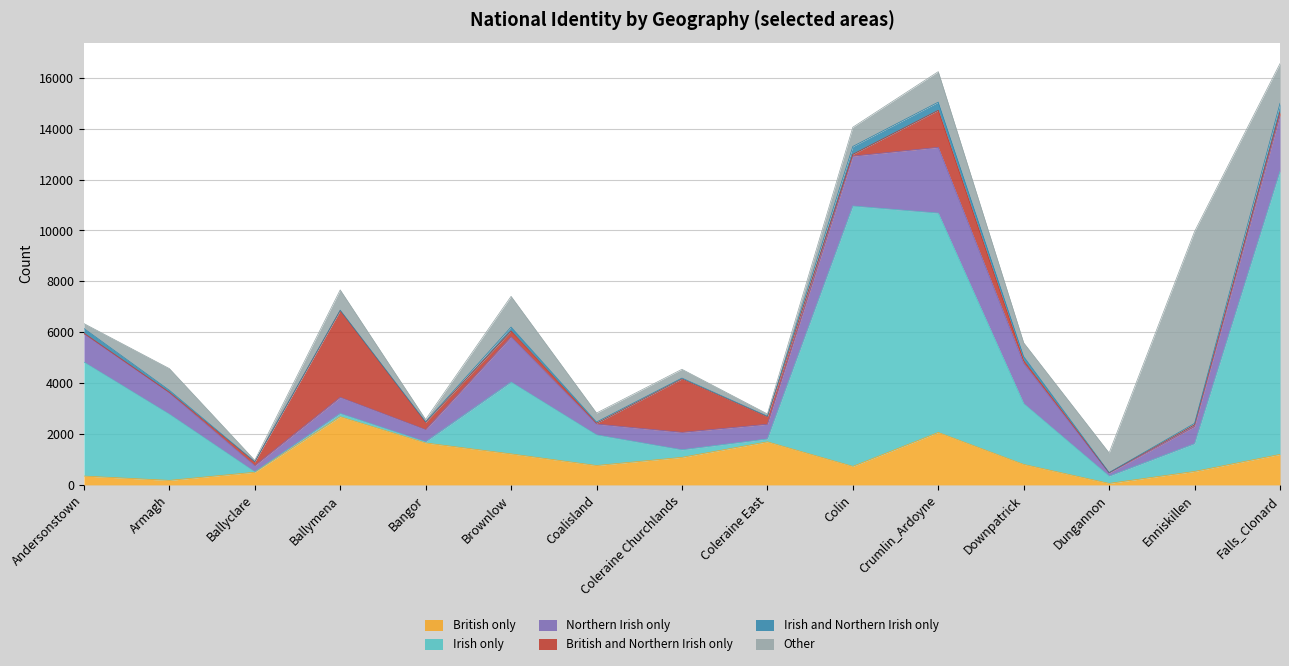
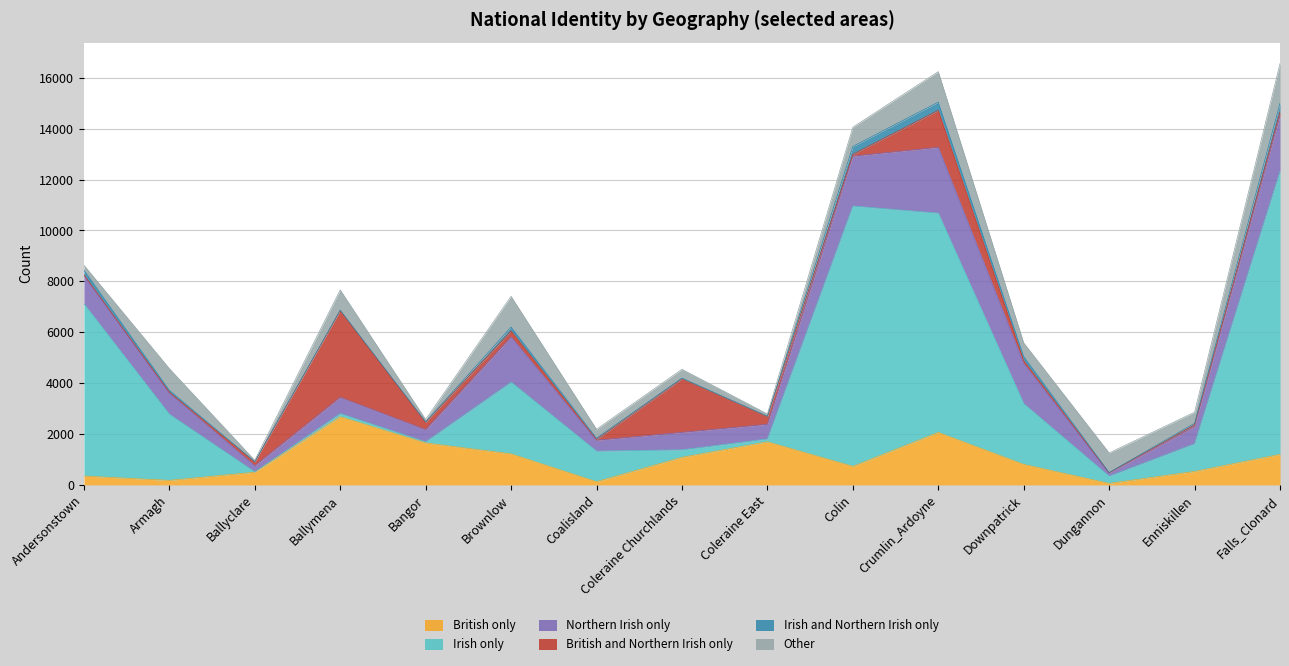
Irish only, Andersonstown: 4500 -> 6800
British only, Coalisland: 800 -> 100
Other, Enniskillen: 7500 -> 400
